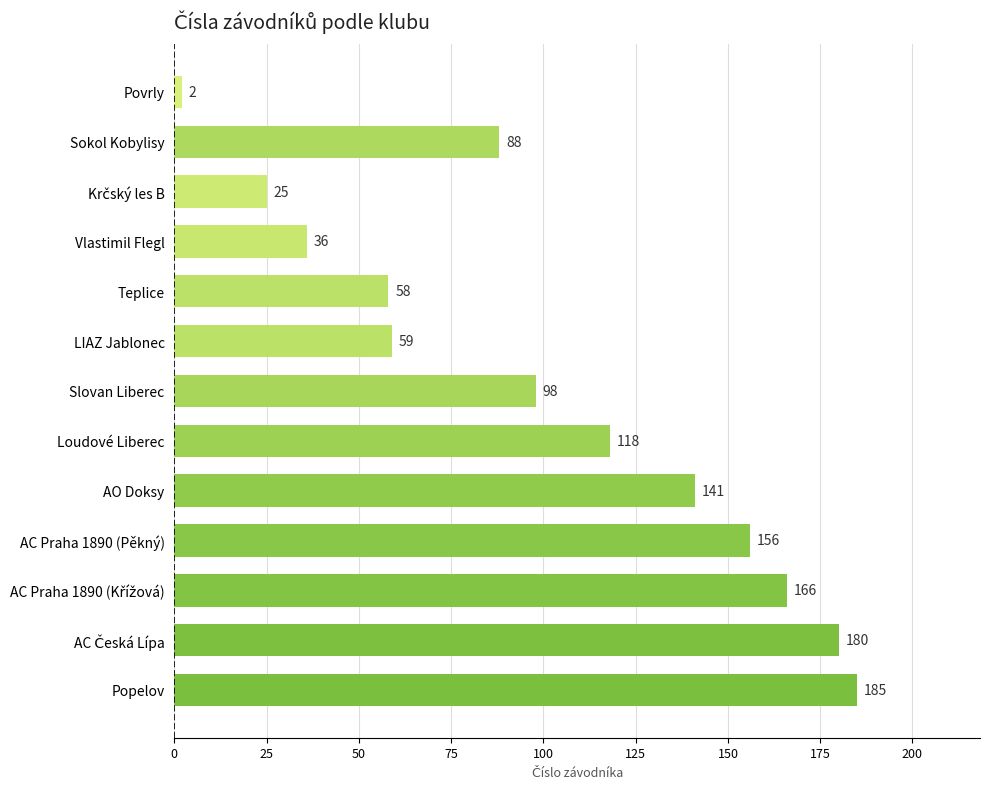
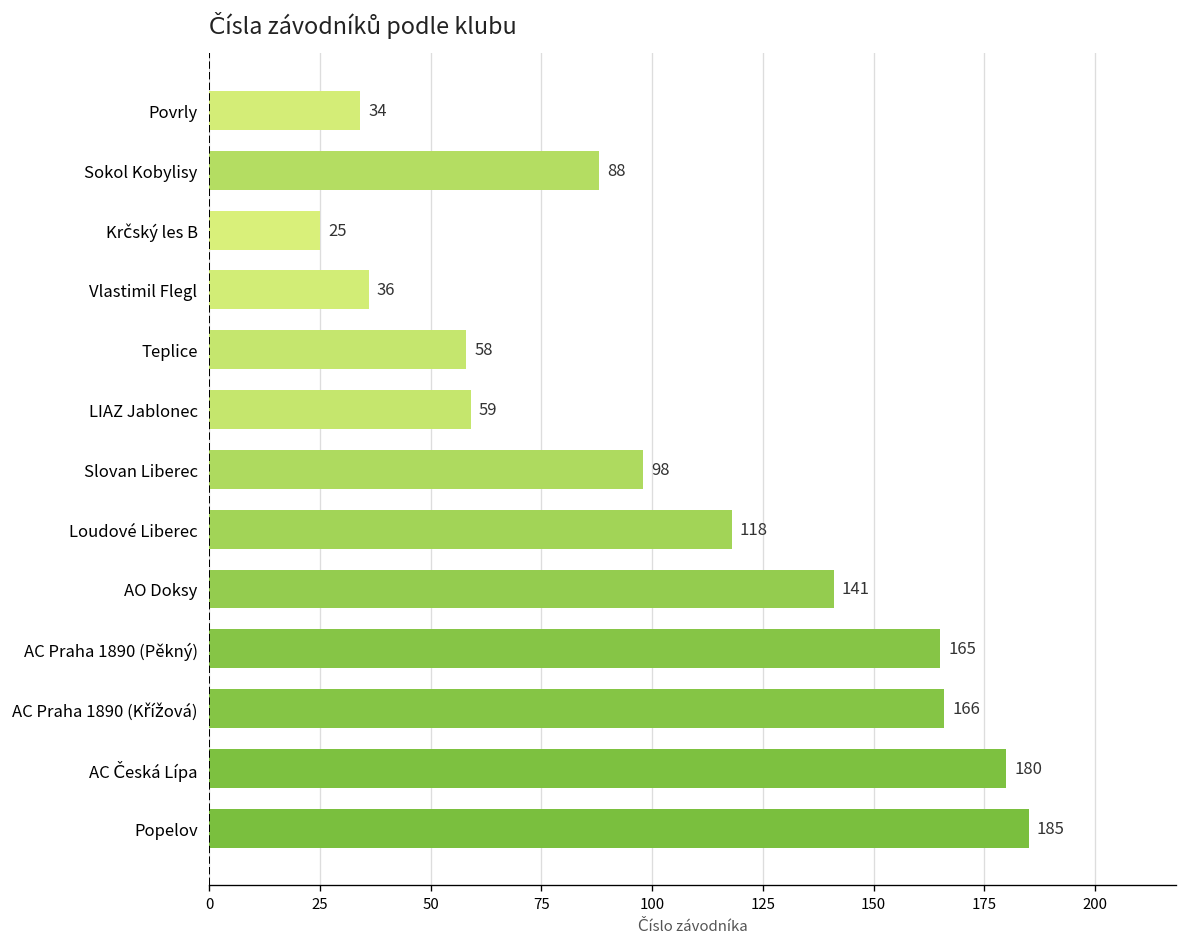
Povrly: 2 -> 34
AC Praha 1890 (Pěkný): 156 -> 165
